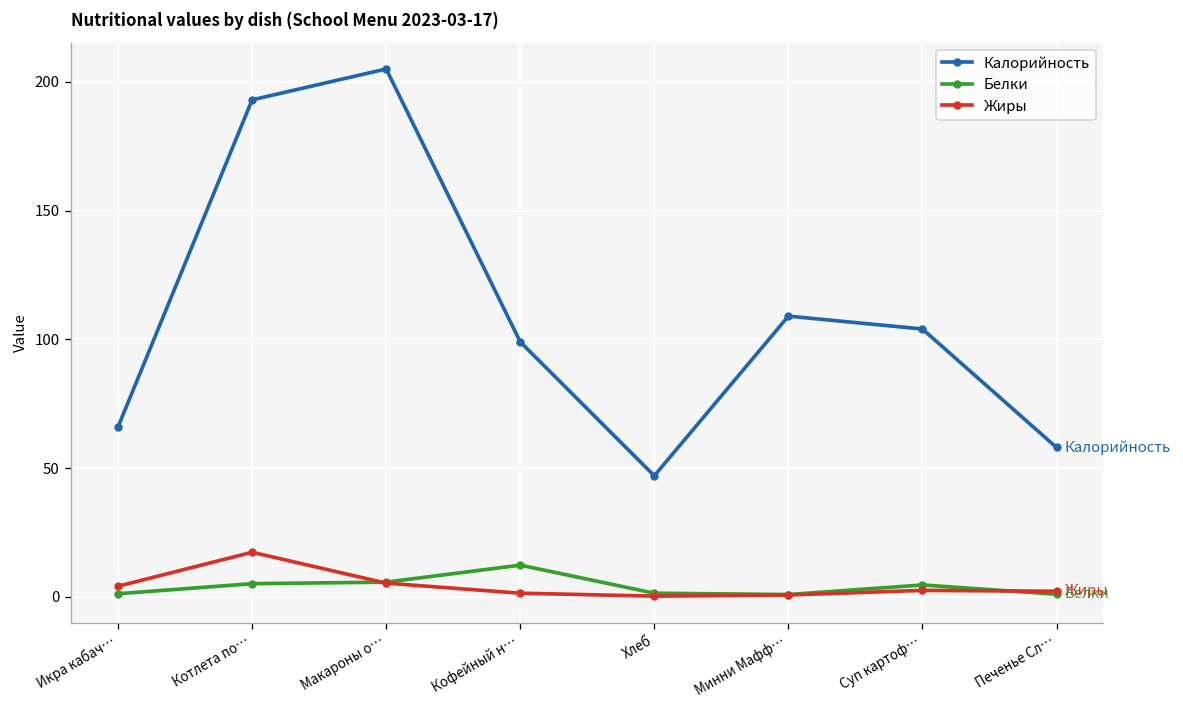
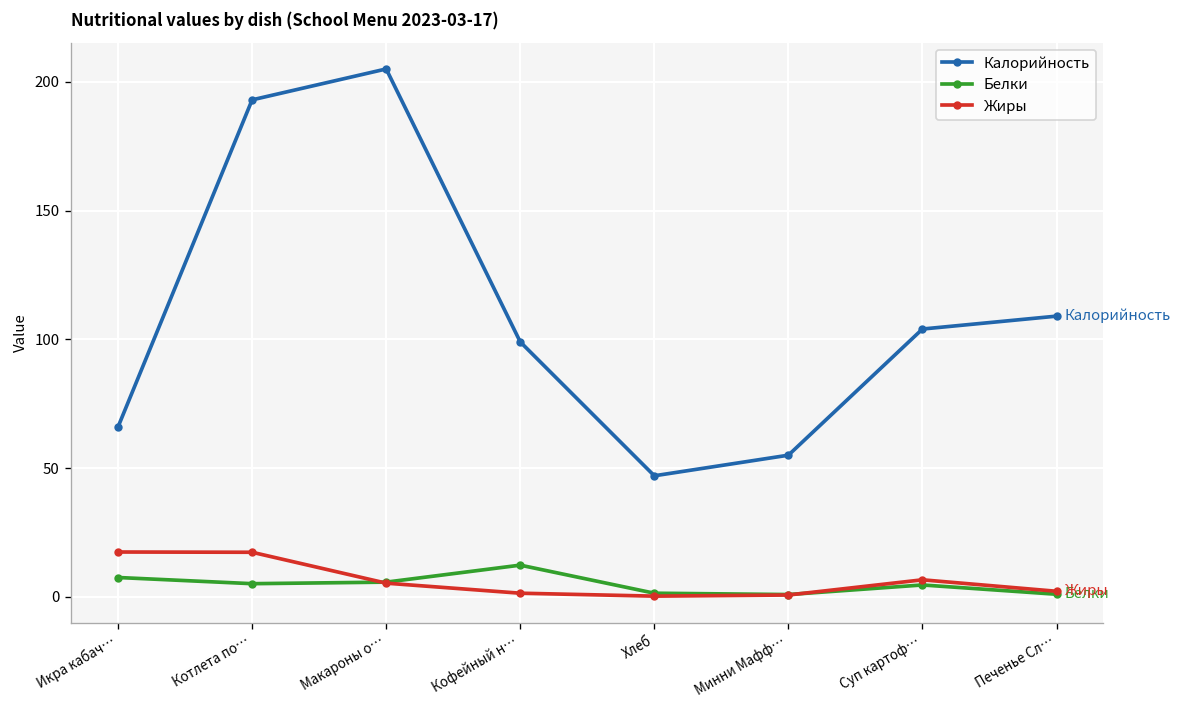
Белки, Икра кабач…: 1 -> 8
Жиры, Икра кабач…: 4 -> 17
Калорийность, Минни Мафф…: 109 -> 55
Жиры, Суп картоф…: 3 -> 7
Калорийность, Печенье Сл…: 58 -> 109
